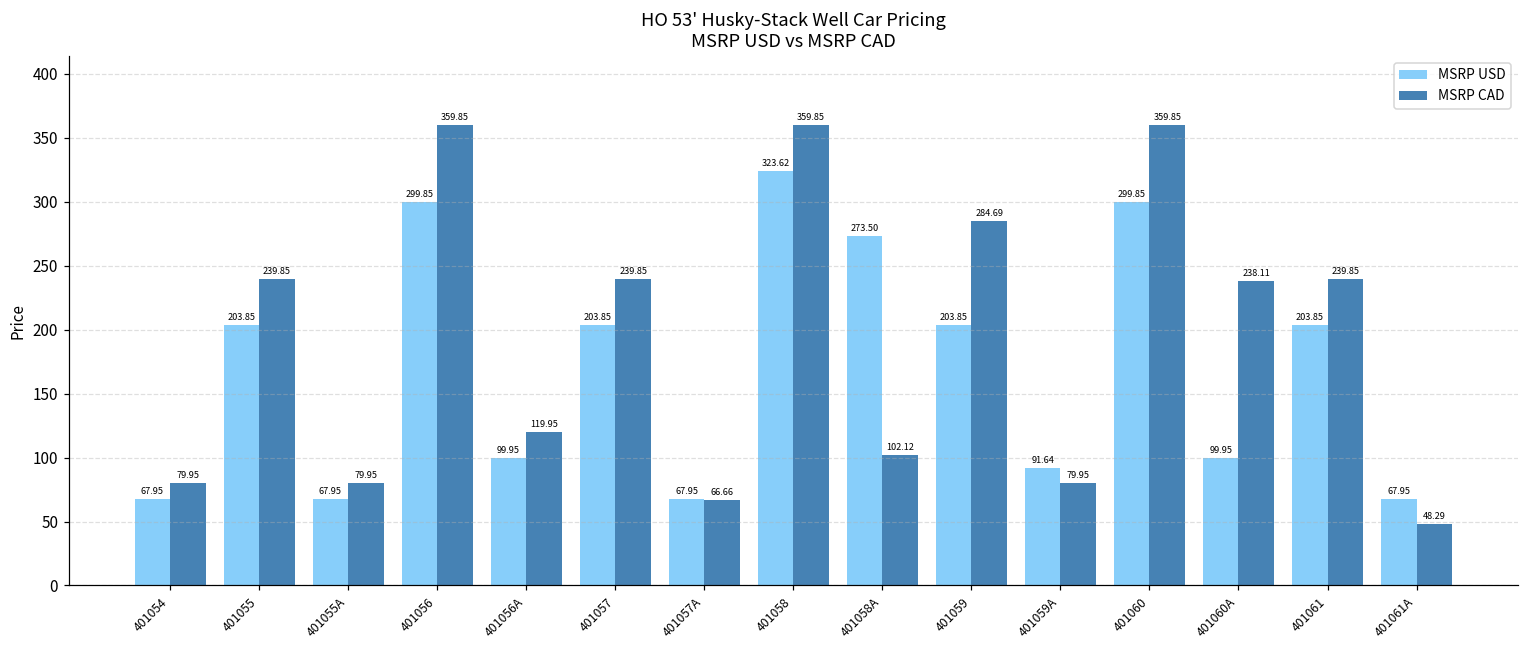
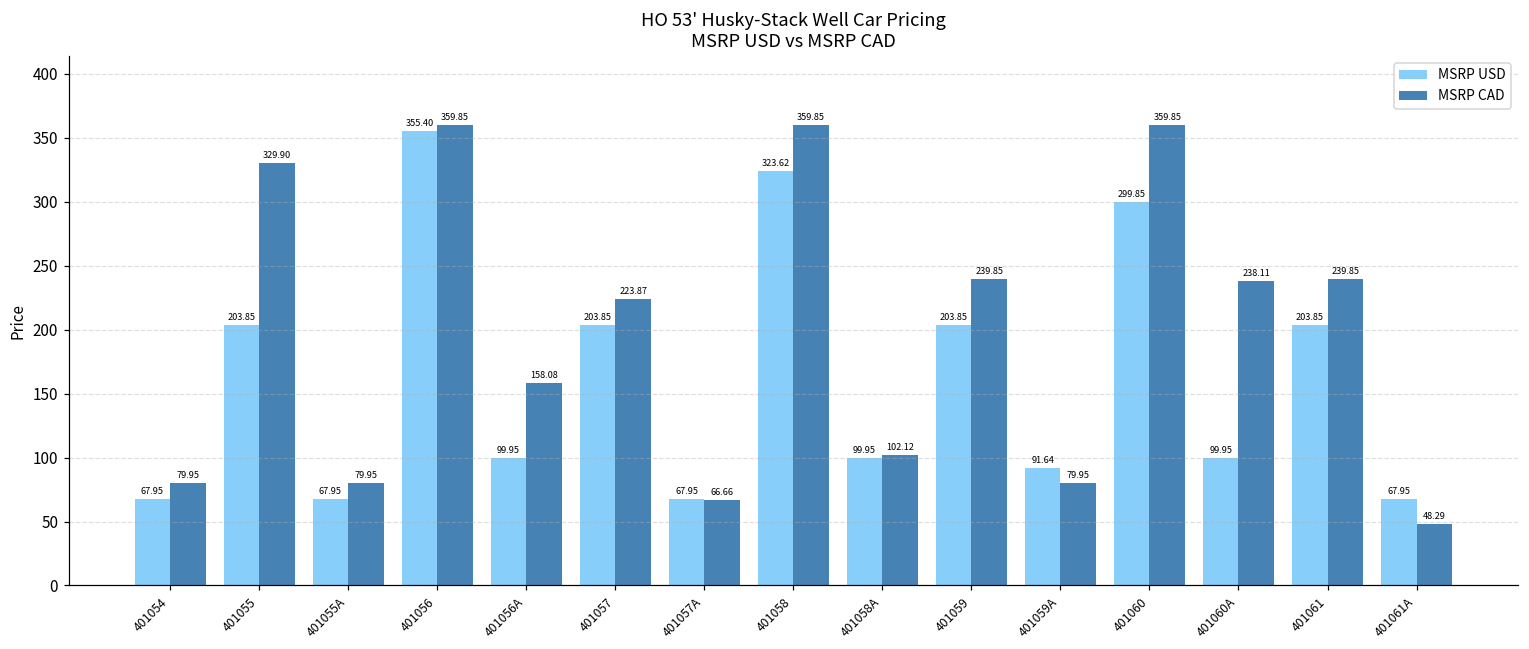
MSRP CAD, 401055: 239.85 -> 329.90
MSRP USD, 401056: 299.85 -> 355.40
MSRP CAD, 401056A: 119.95 -> 158.08
MSRP CAD, 401057: 239.85 -> 223.87
MSRP USD, 401058A: 273.50 -> 99.95
MSRP CAD, 401059: 284.69 -> 239.85
